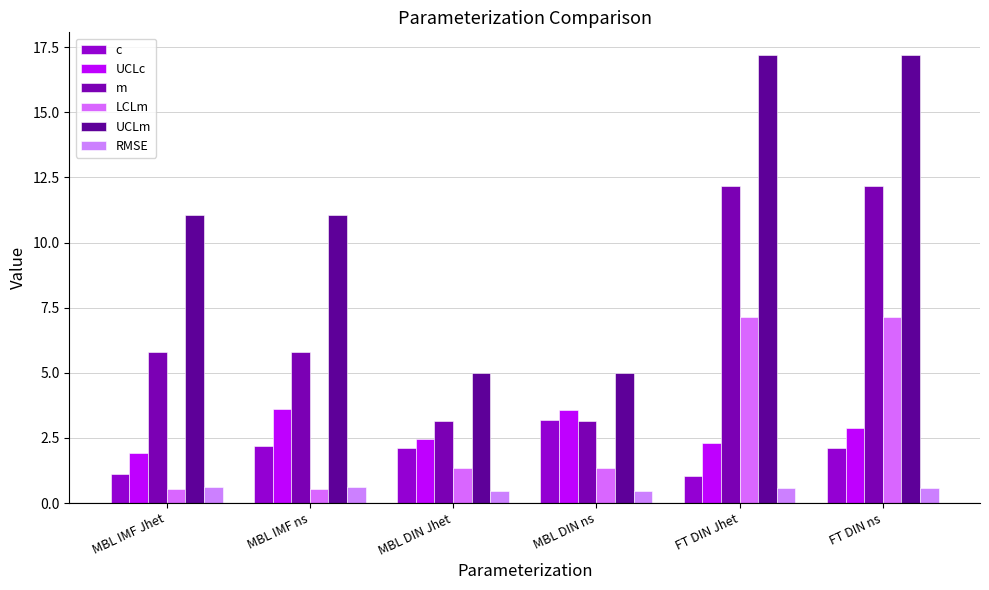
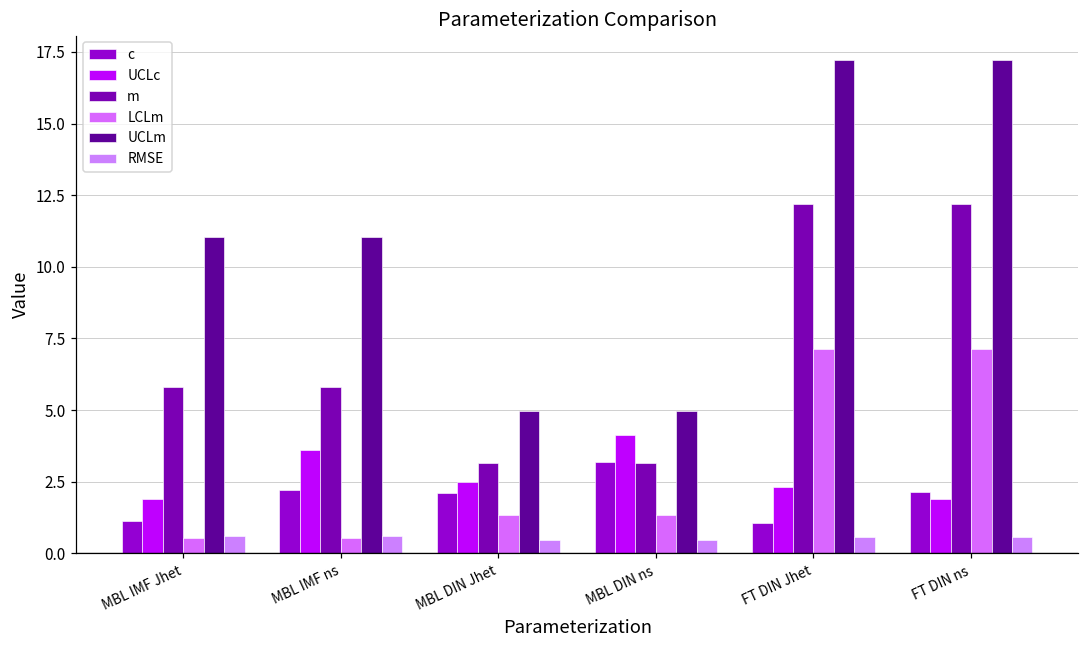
UCLc, MBL DIN ns: 3.6 -> 4.1
UCLc, FT DIN ns: 2.9 -> 1.9
